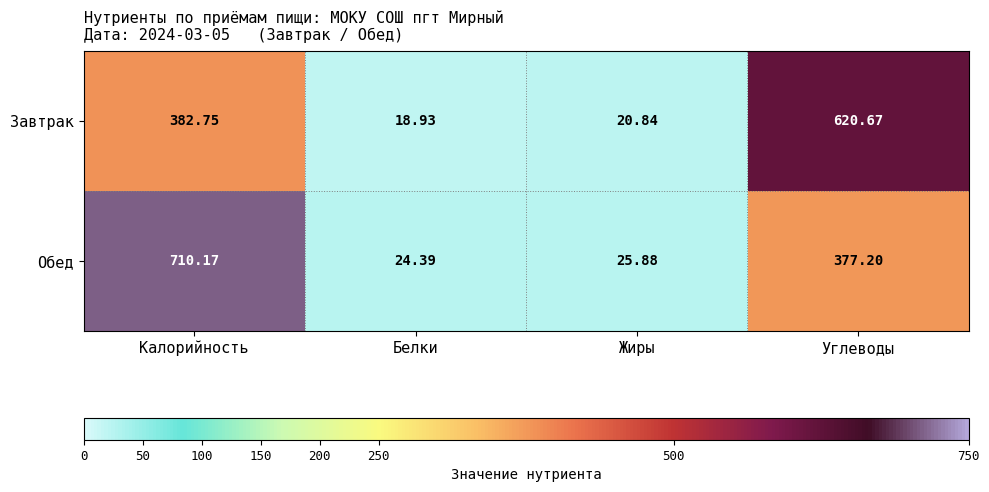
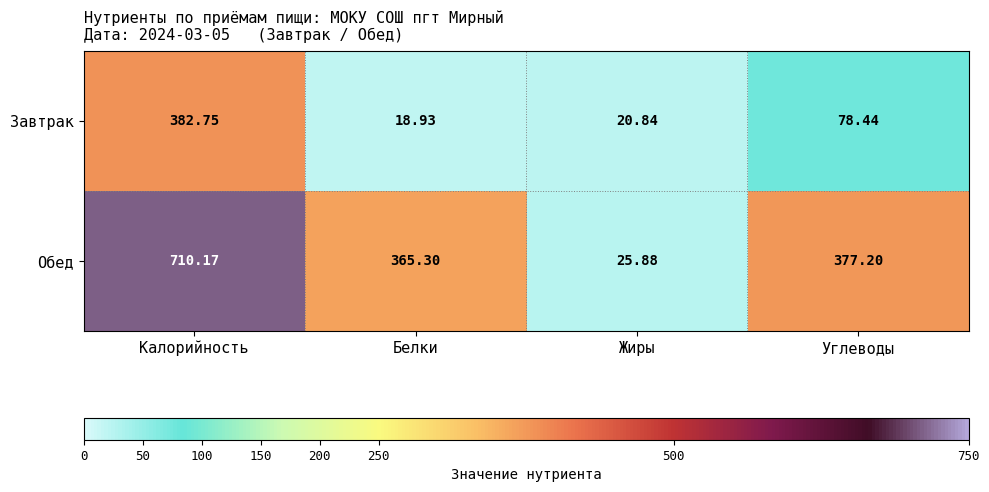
Завтрак, Углеводы: 620.67 -> 78.44
Обед, Белки: 24.39 -> 365.30
